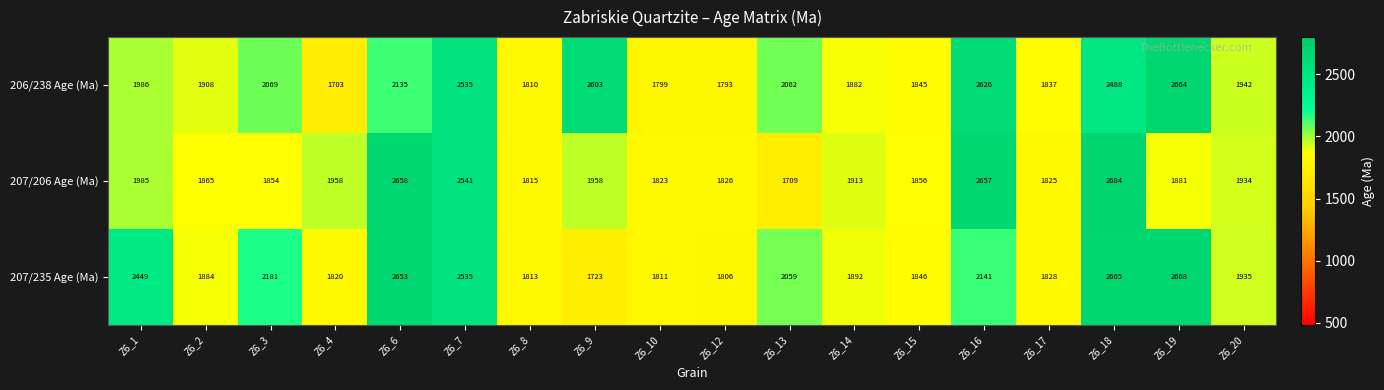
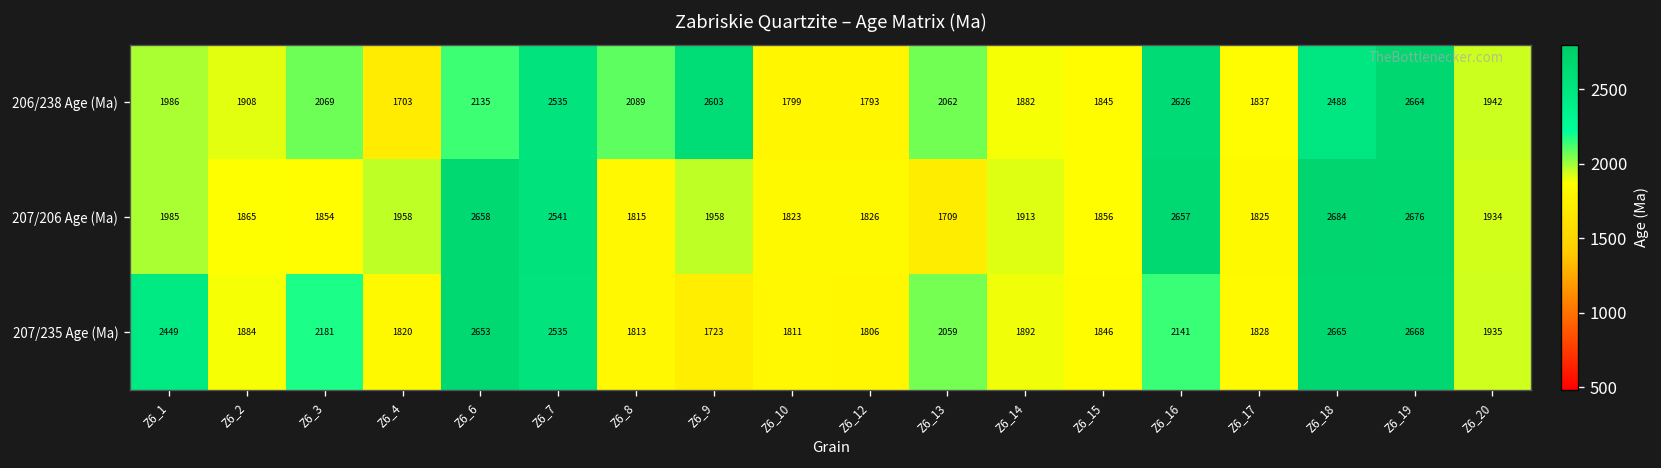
206/238 Age (Ma), Z6_8: 1810 -> 2089
207/206 Age (Ma), Z6_19: 1881 -> 2676
